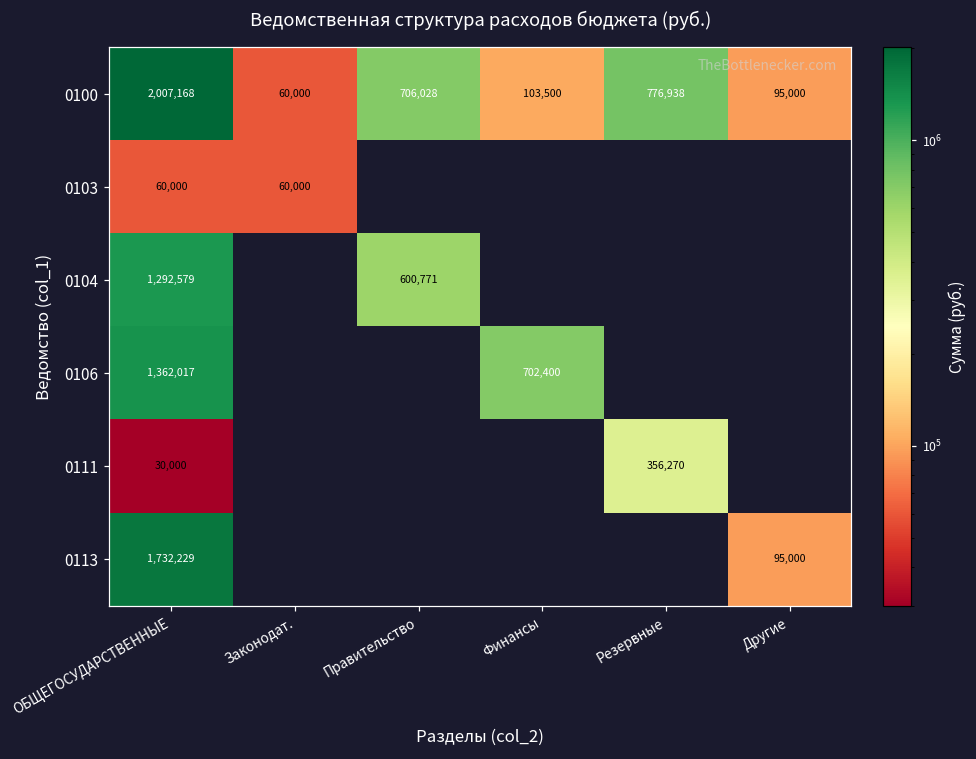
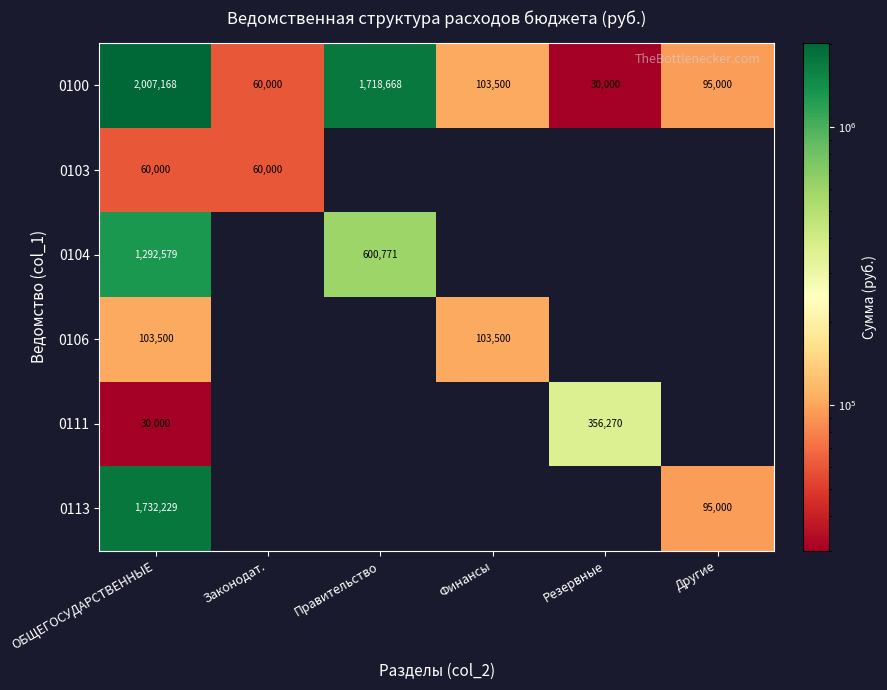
0100, Правительство: 706,028 -> 1,718,668
0100, Резервные: 776,938 -> 30,000
0106, ОБЩЕГОСУДАРСТВЕННЫЕ: 1,362,017 -> 103,500
0106, Финансы: 702,400 -> 103,500
